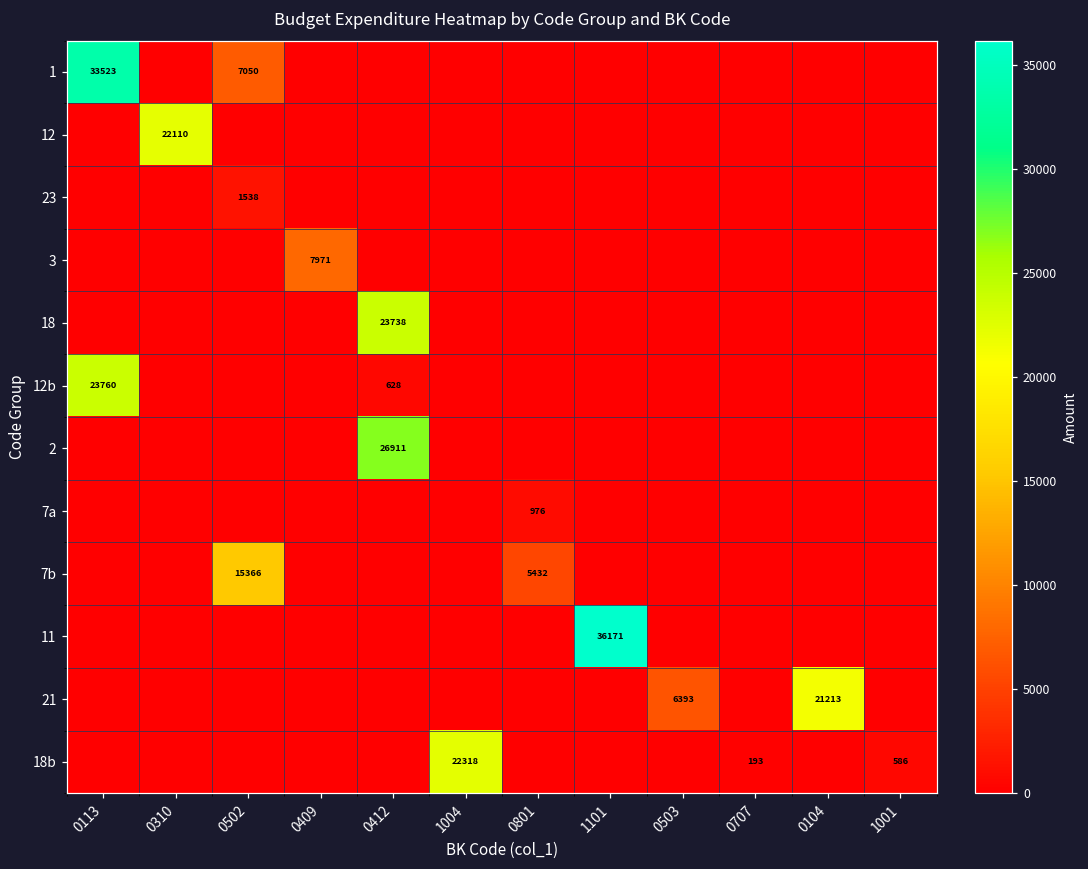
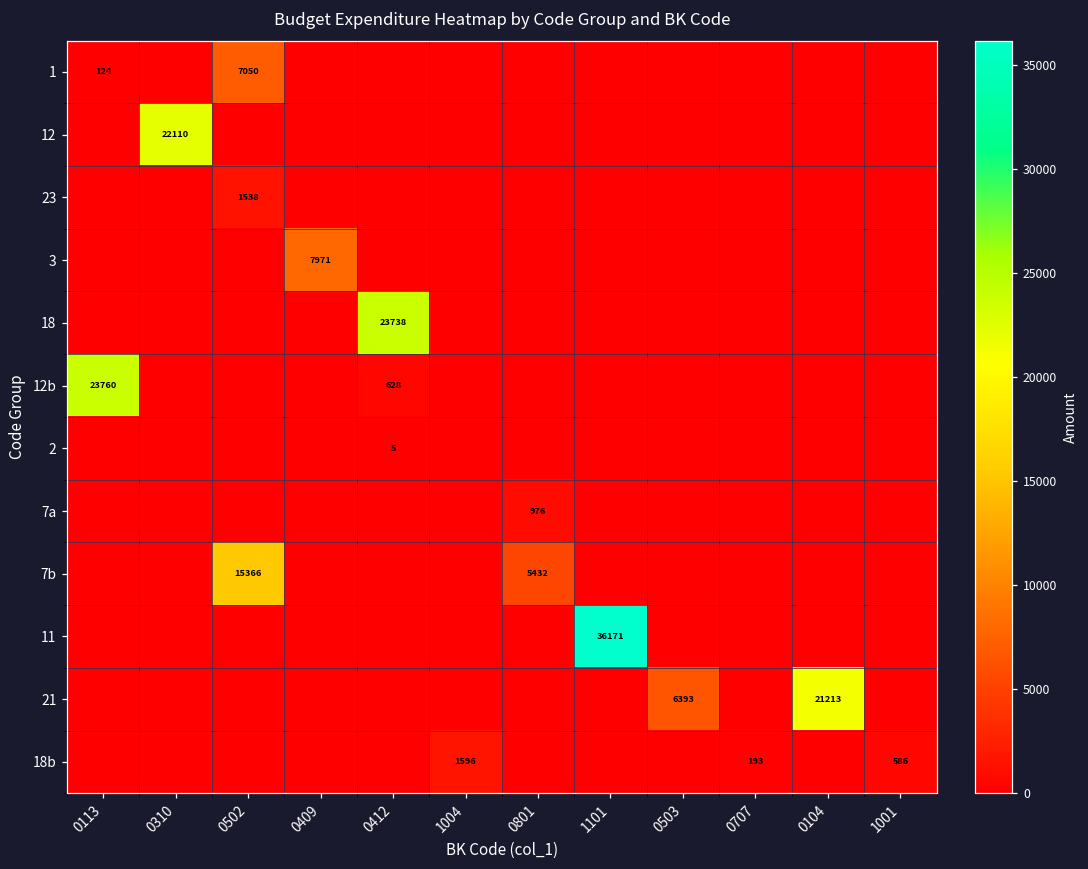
1, 0113: 33523 -> 124
2, 0412: 26911 -> 5
18b, 1004: 22318 -> 1596
